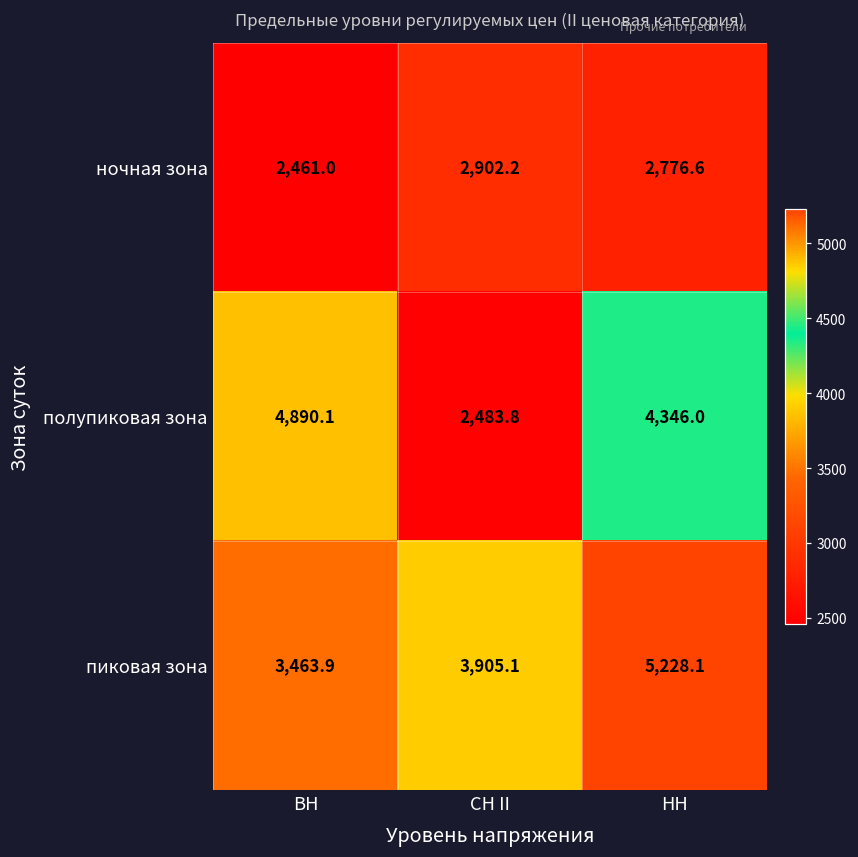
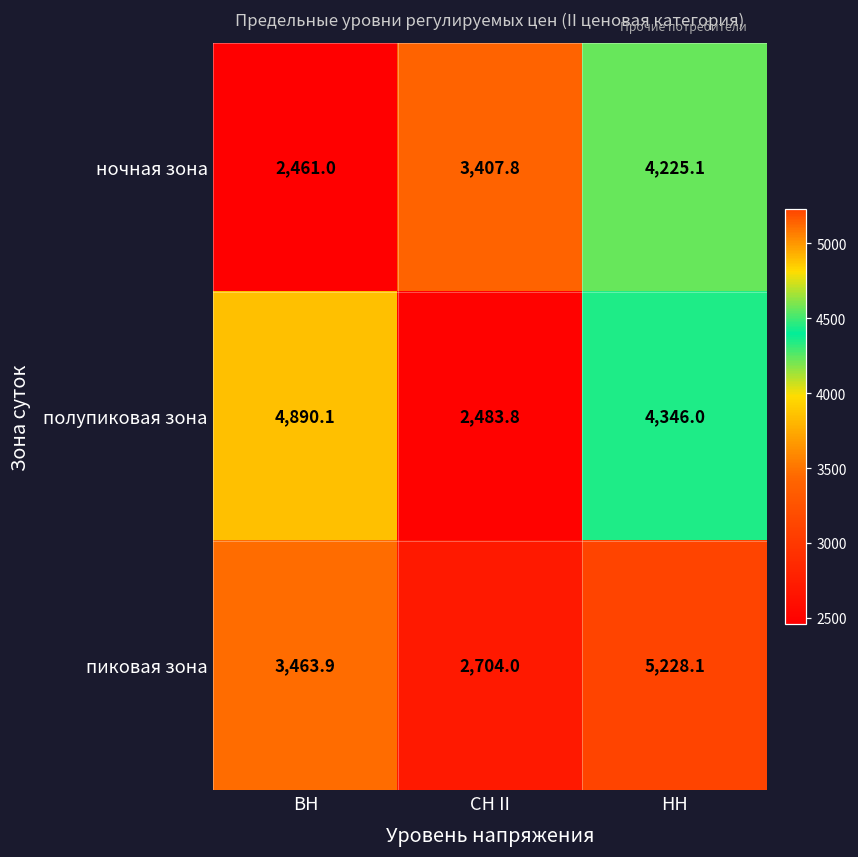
ночная зона, СН II: 2,902.2 -> 3,407.8
ночная зона, НН: 2,776.6 -> 4,225.1
пиковая зона, СН II: 3,905.1 -> 2,704.0
